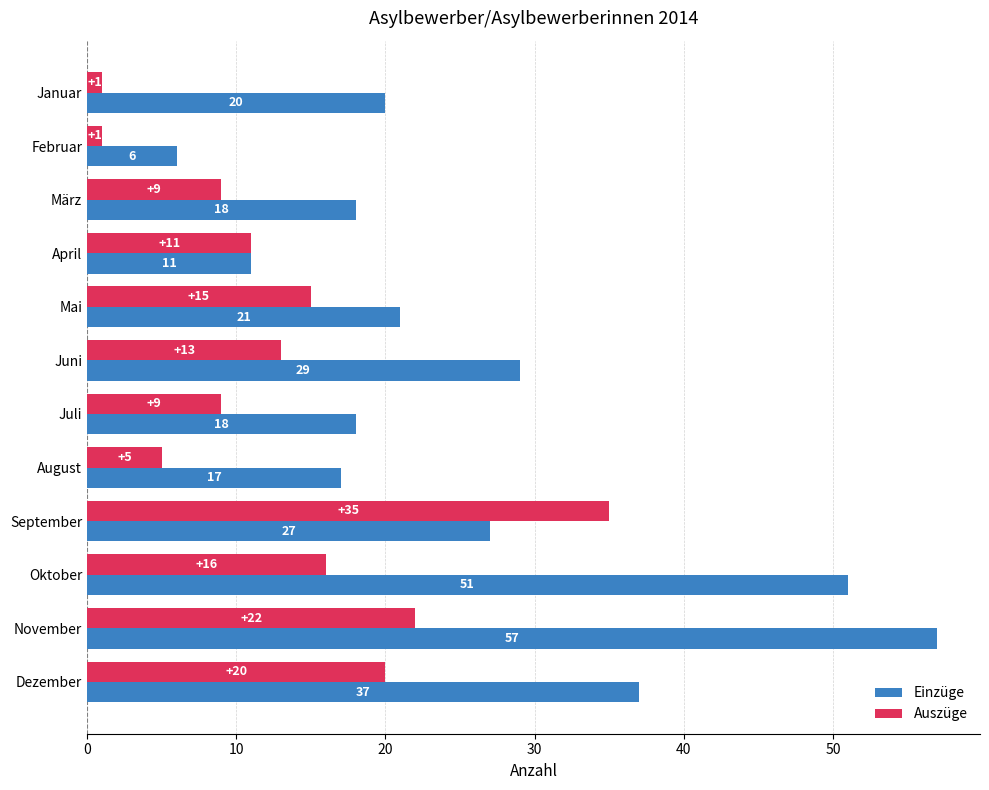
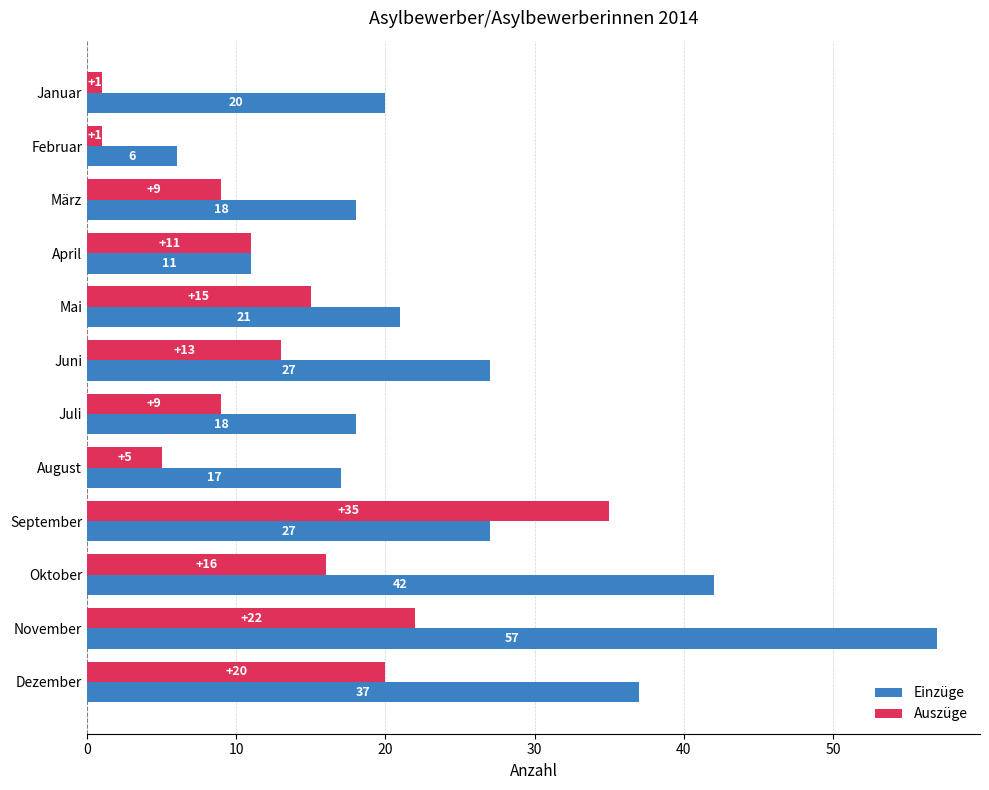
Einzüge, Juni: 29 -> 27
Einzüge, Oktober: 51 -> 42
